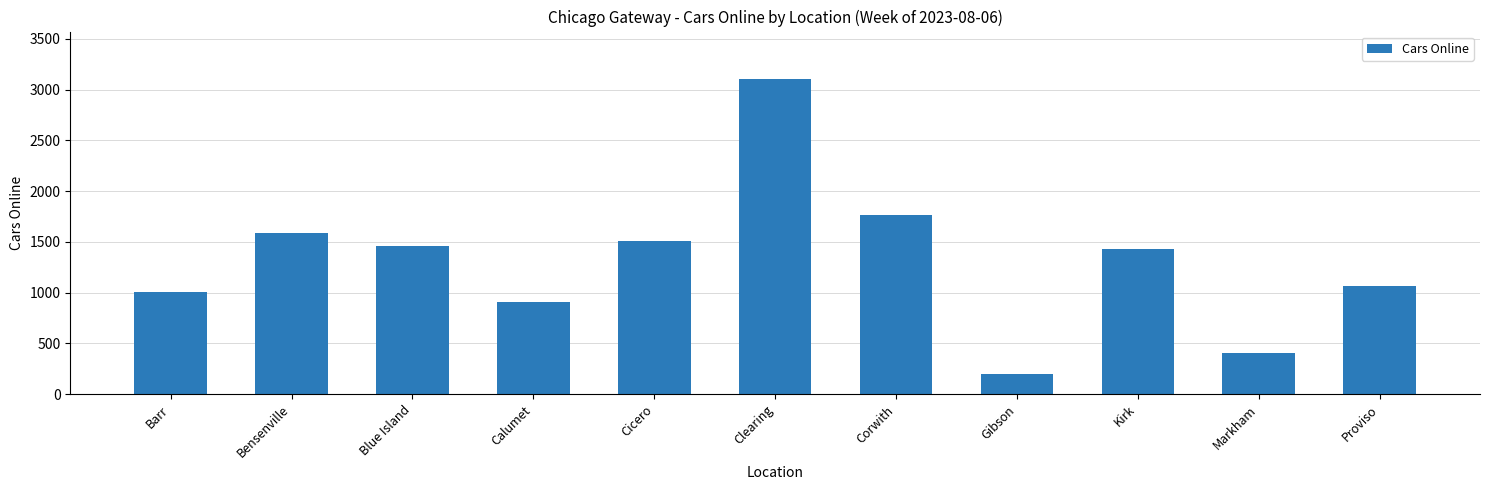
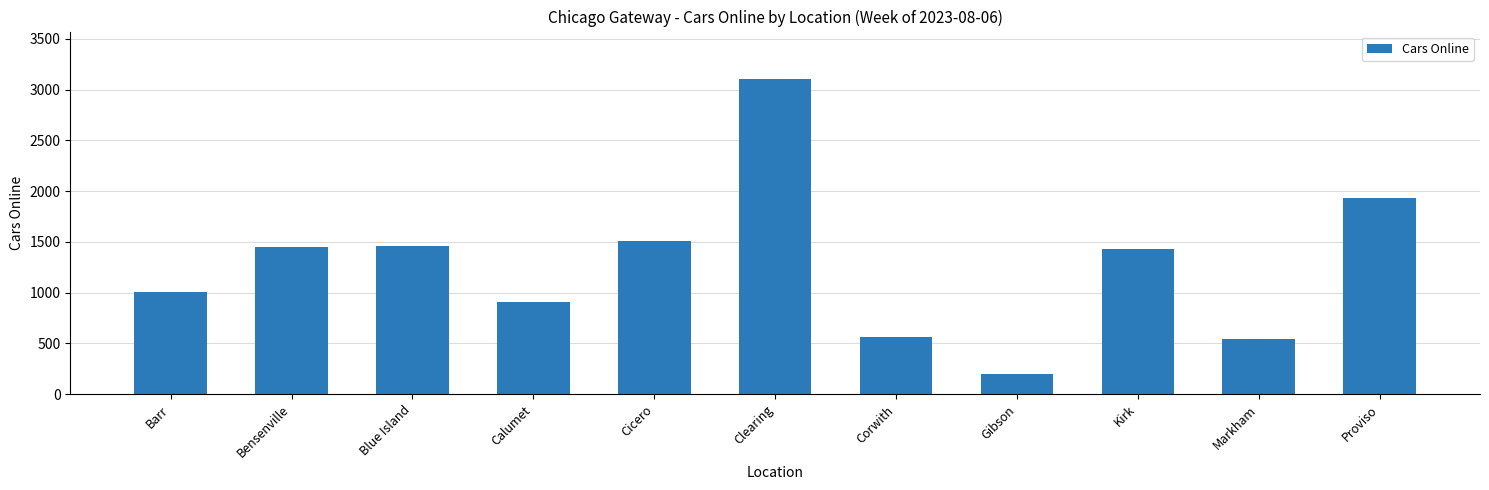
Bensenville: 1590 -> 1450
Corwith: 1770 -> 570
Markham: 410 -> 540
Proviso: 1060 -> 1930
